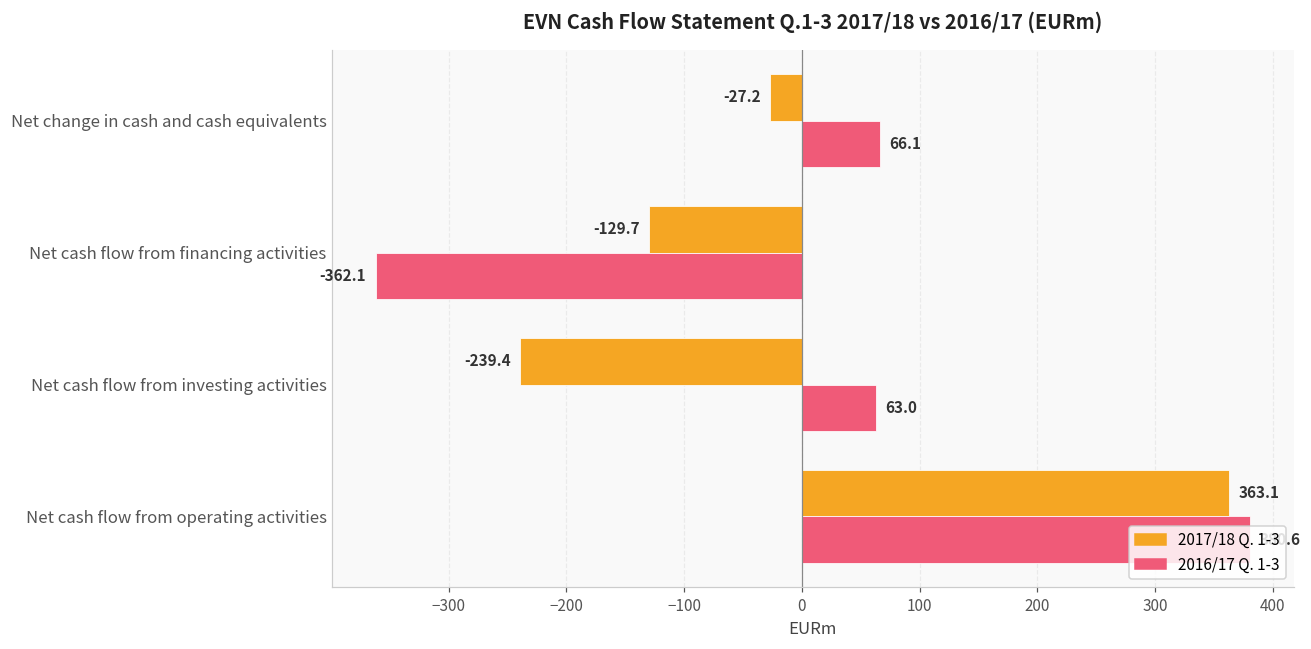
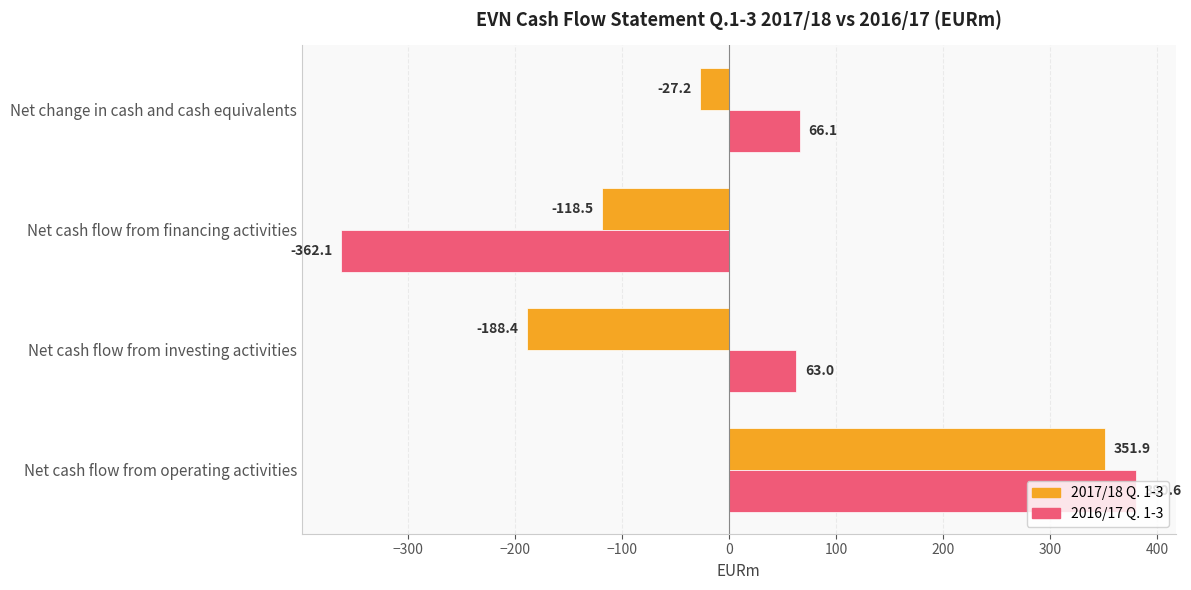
2017/18 Q. 1-3, Net cash flow from financing activities: -129.7 -> -118.5
2017/18 Q. 1-3, Net cash flow from investing activities: -239.4 -> -188.4
2017/18 Q. 1-3, Net cash flow from operating activities: 363.1 -> 351.9
